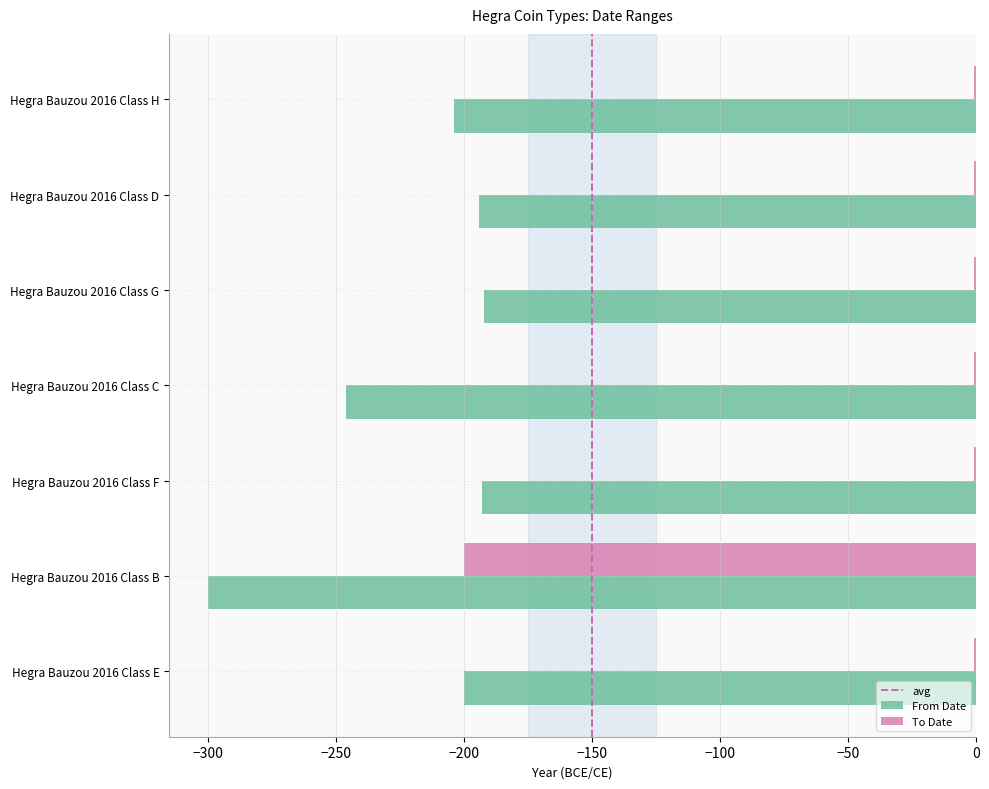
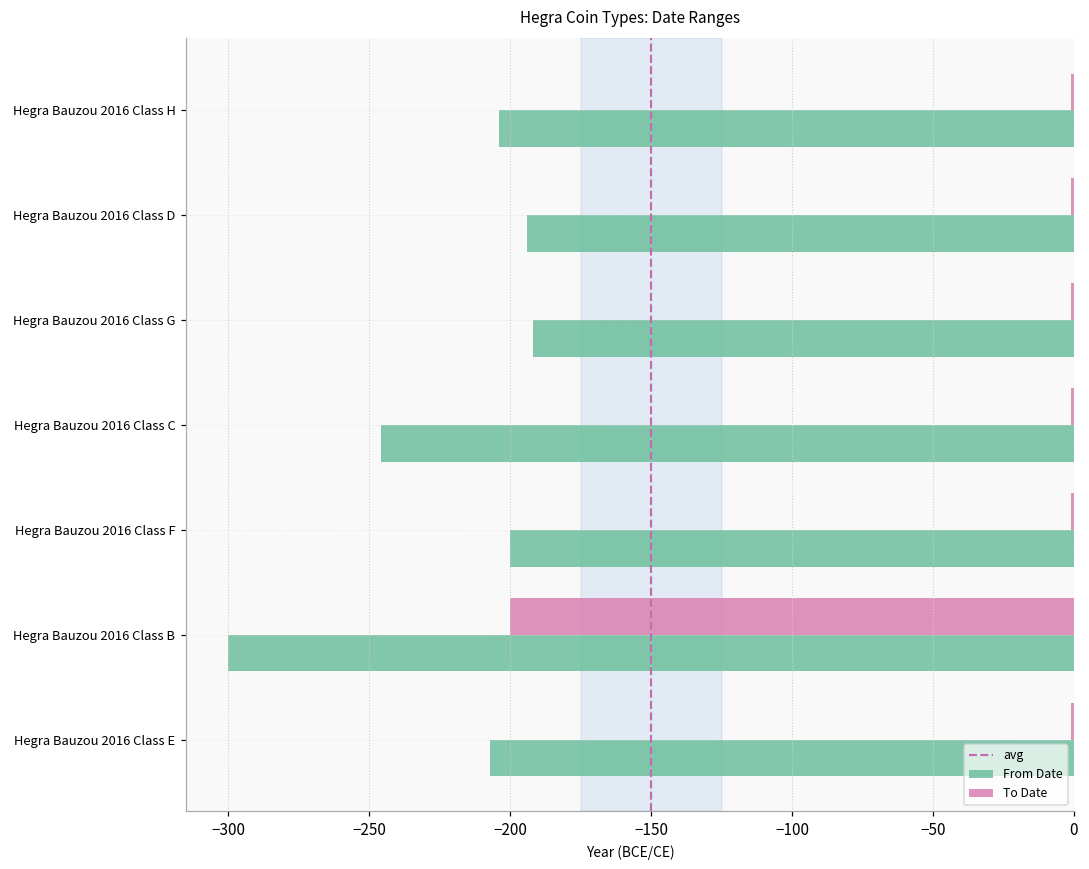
From Date, Hegra Bauzou 2016 Class F: -193 -> -200
From Date, Hegra Bauzou 2016 Class E: -200 -> -207
